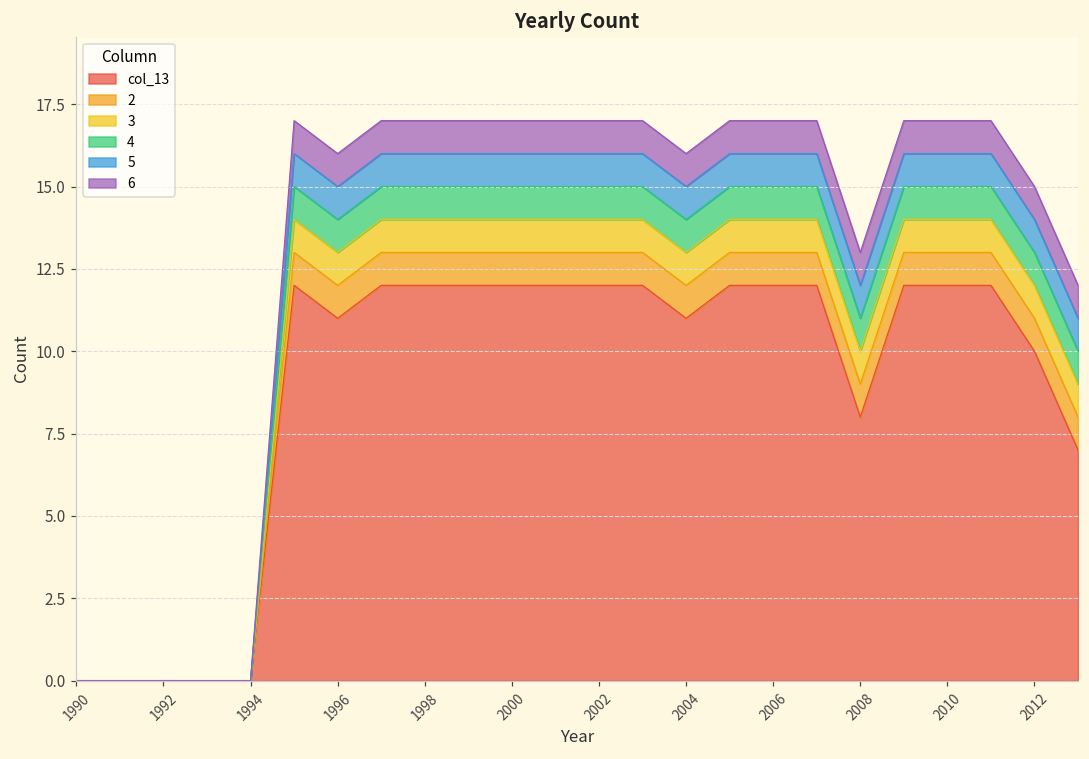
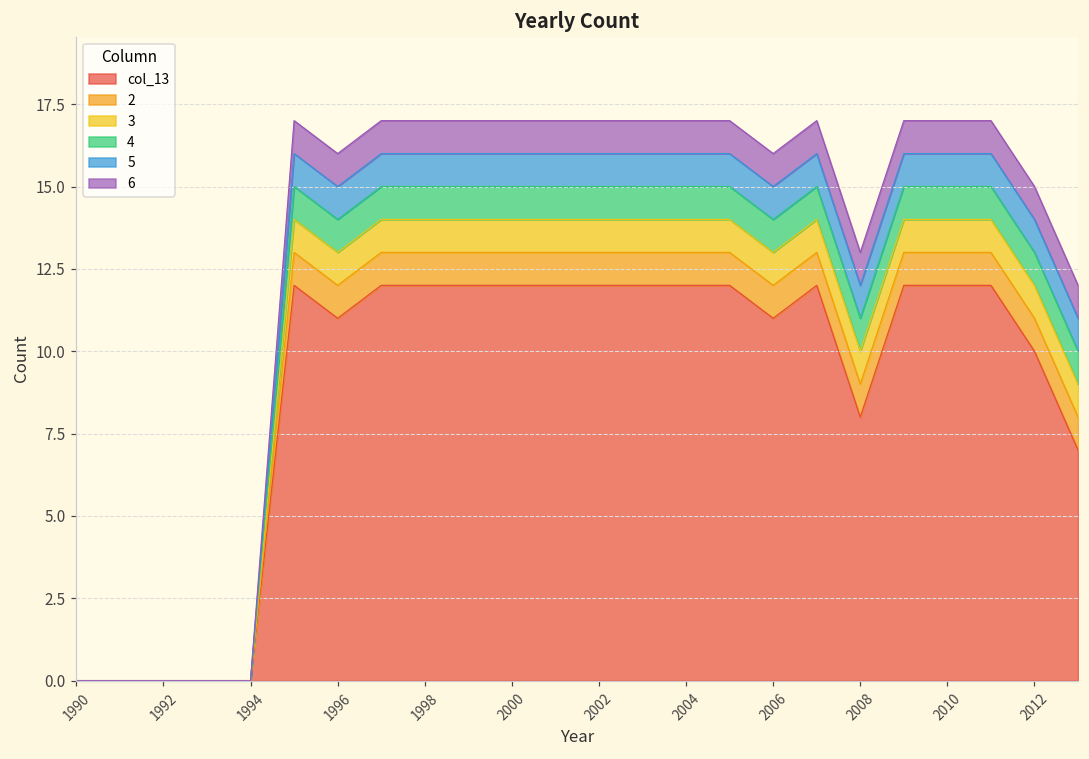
col_13, 2004: 11 -> 12
col_13, 2006: 12 -> 11
